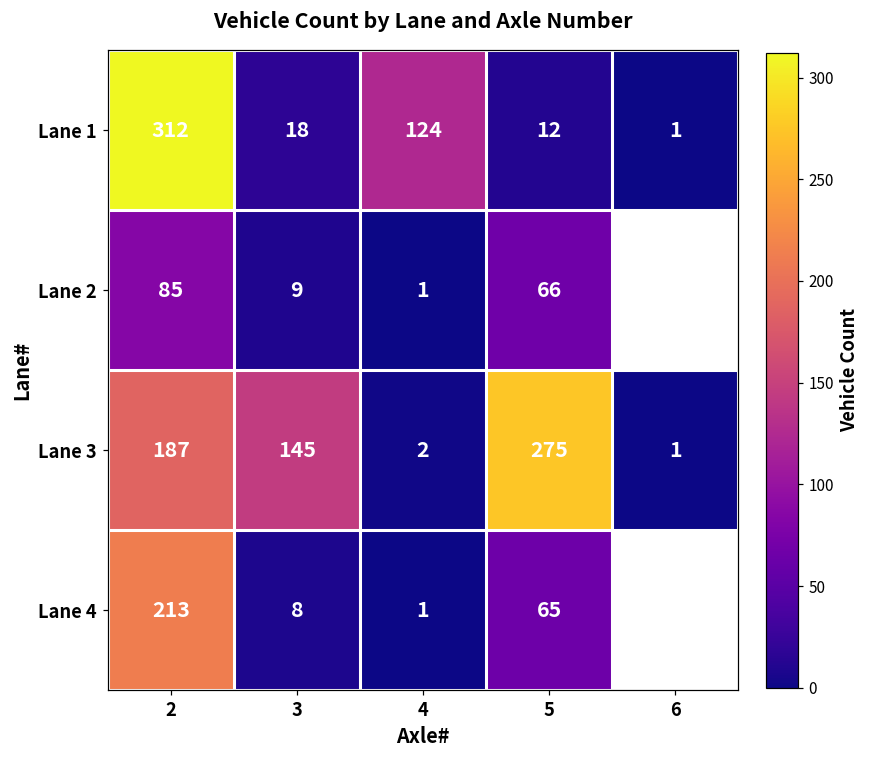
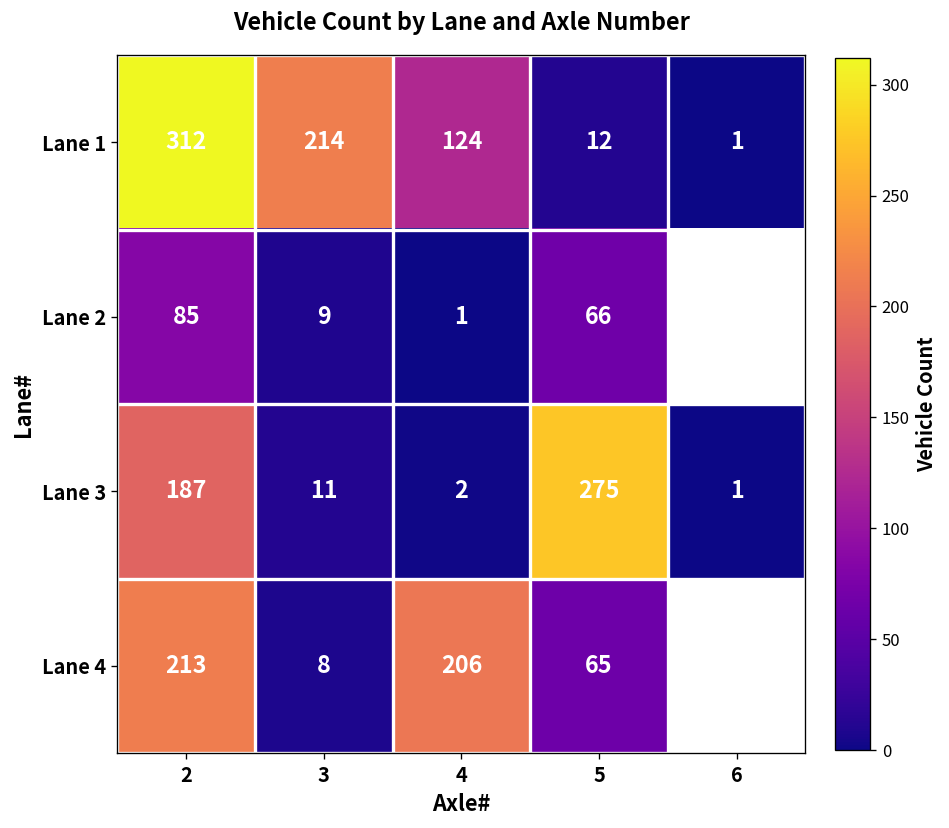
Lane 1, 3: 18 -> 214
Lane 3, 3: 145 -> 11
Lane 4, 4: 1 -> 206
